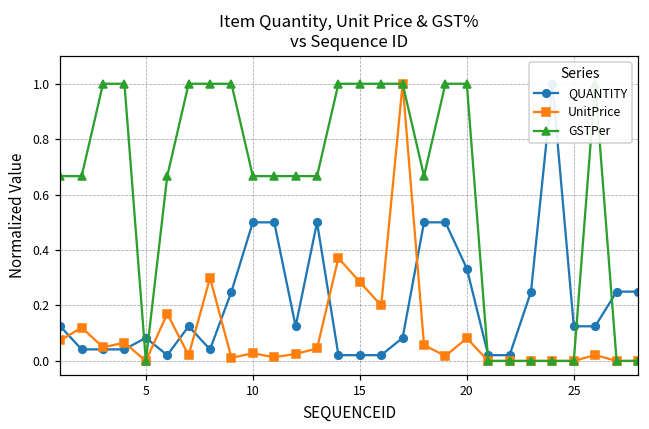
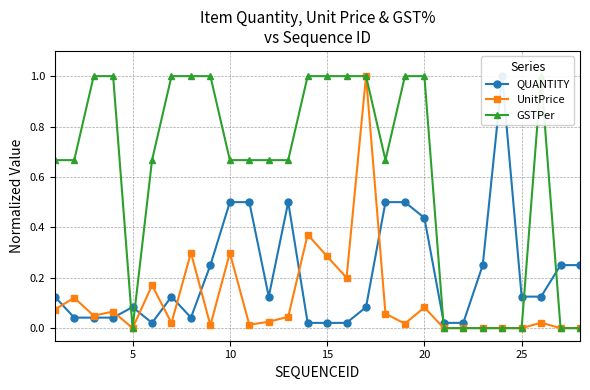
UnitPrice, 10: 0.03 -> 0.30
QUANTITY, 20: 0.33 -> 0.44
